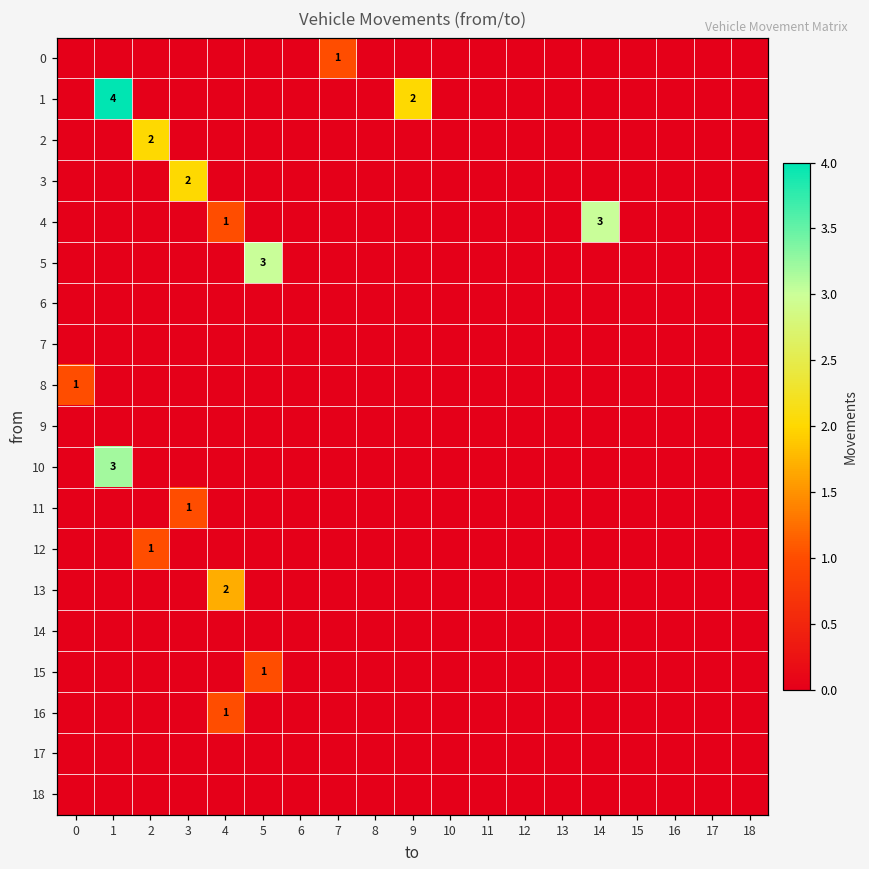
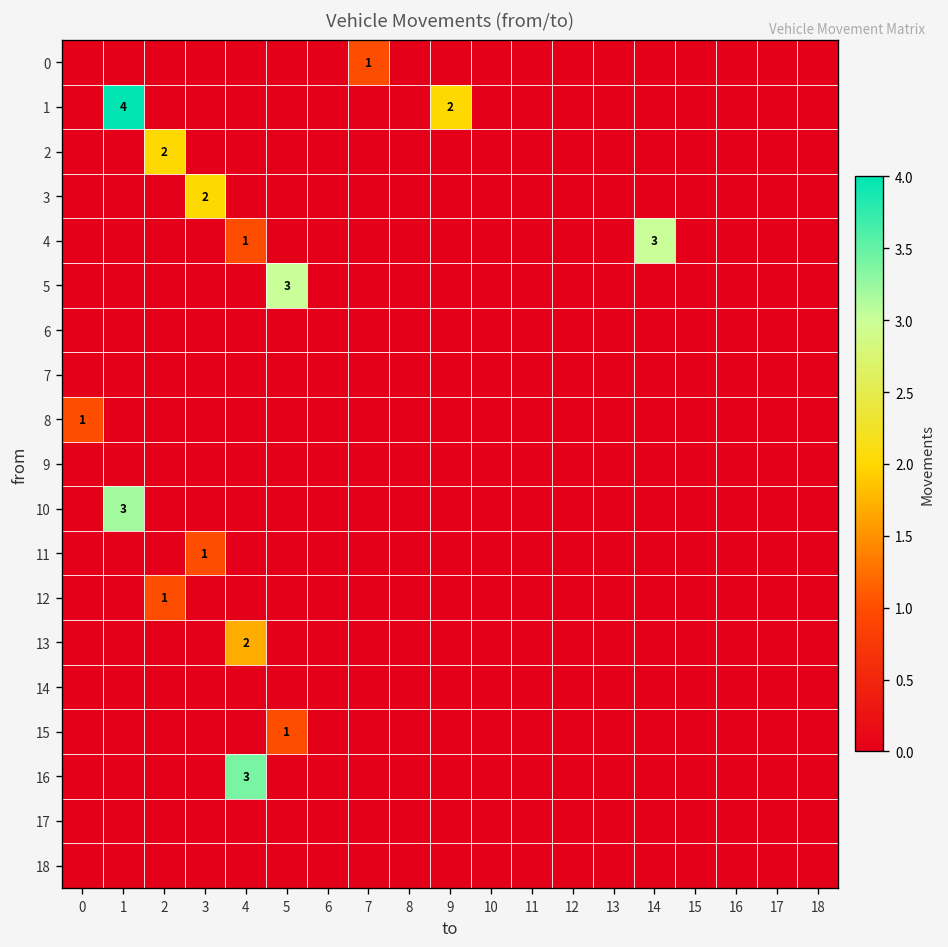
16, 4: 1 -> 3
